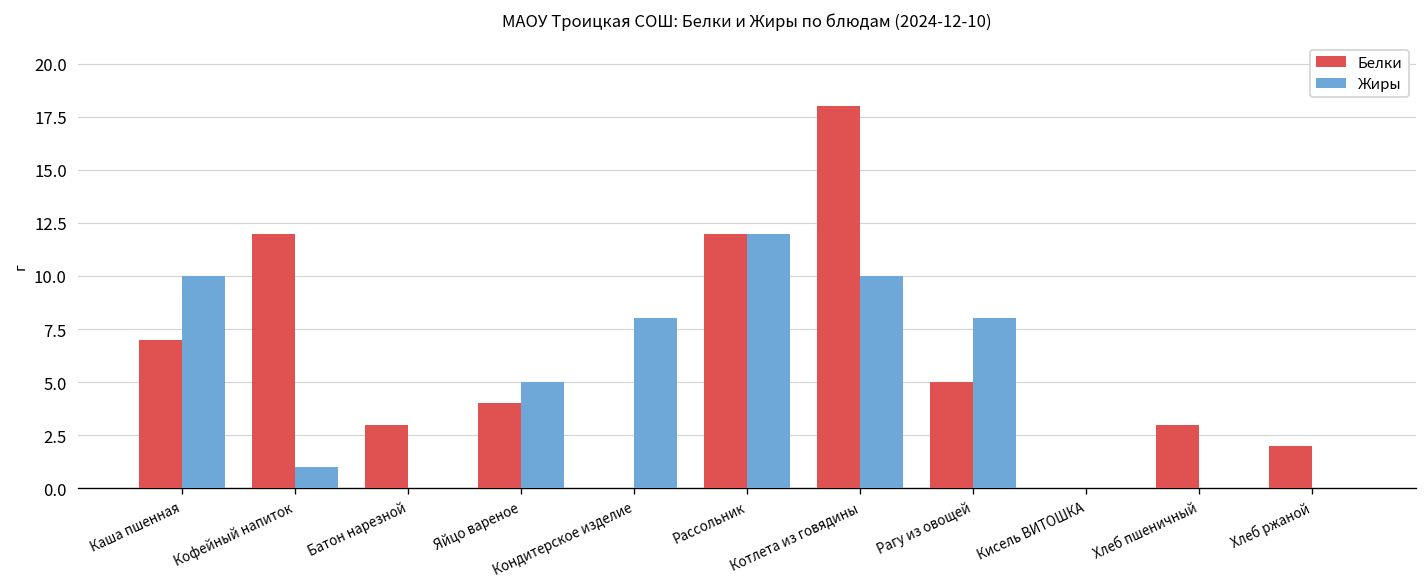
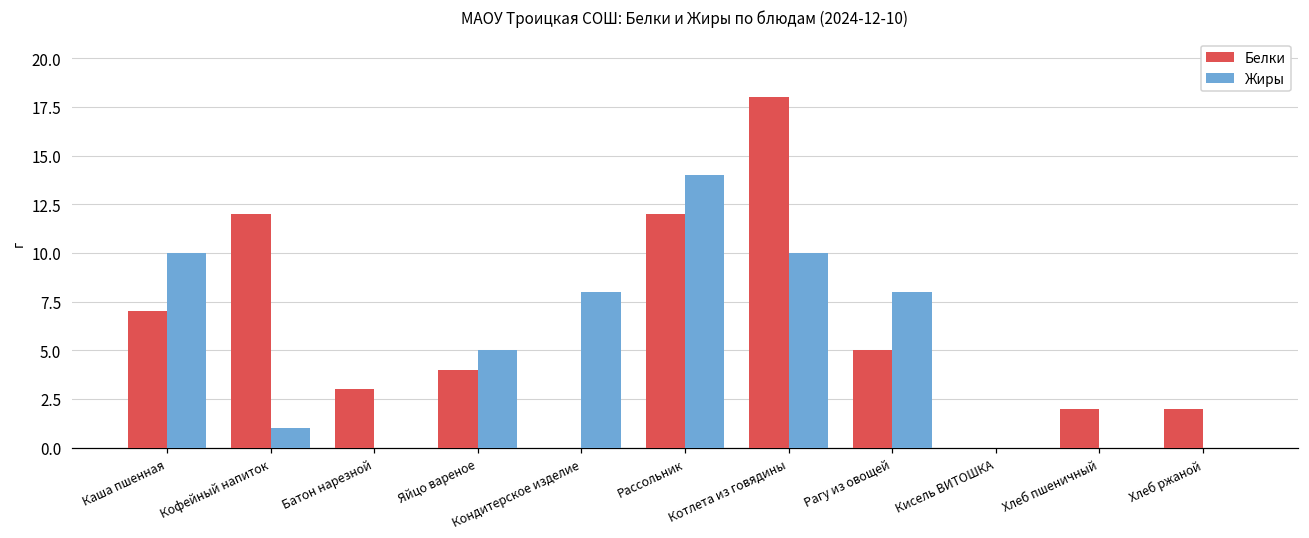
Жиры, Рассольник: 12 -> 14
Белки, Хлеб пшеничный: 3 -> 2
